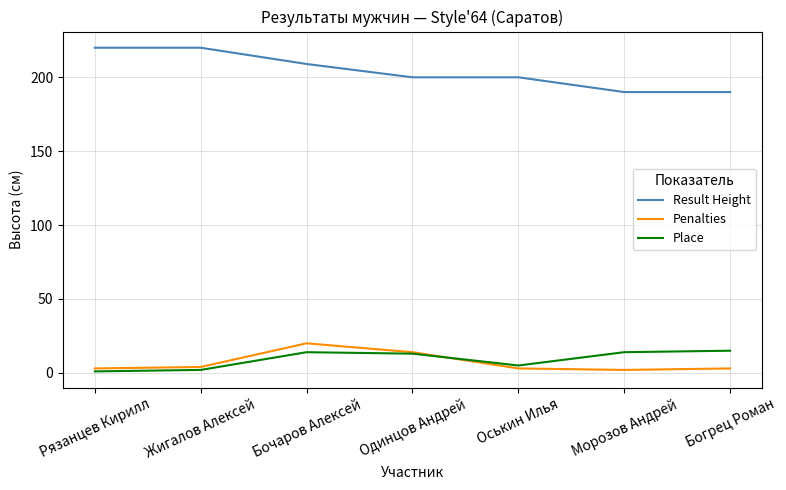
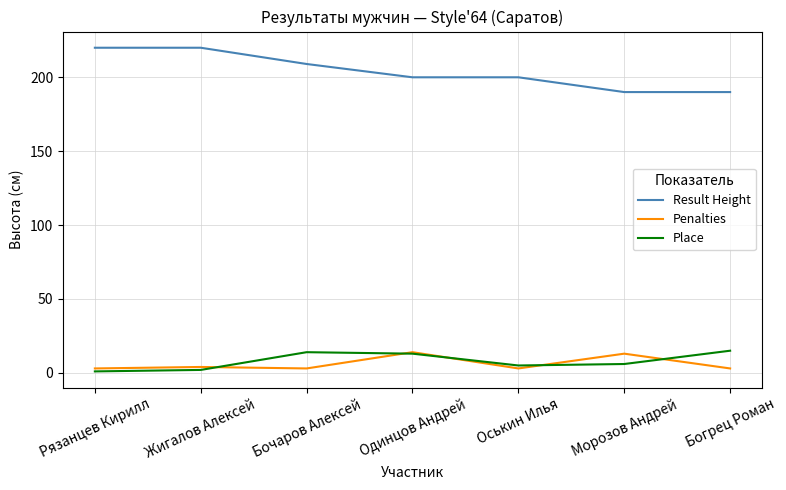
Penalties, Бочаров Алексей: 20 -> 3
Penalties, Морозов Андрей: 2 -> 13
Place, Морозов Андрей: 14 -> 6
